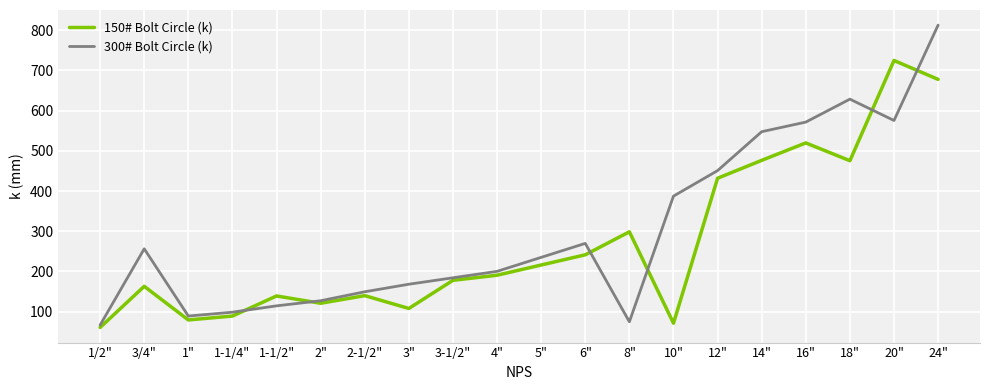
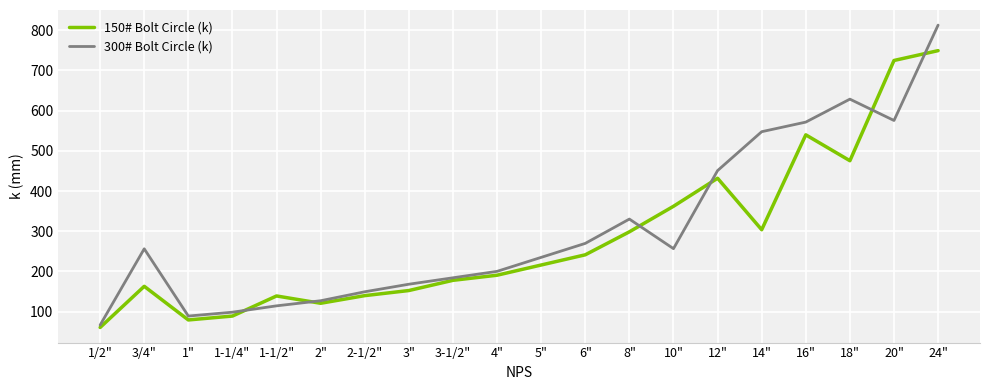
150# Bolt Circle (k), 3": 110 -> 150
300# Bolt Circle (k), 8": 70 -> 330
150# Bolt Circle (k), 10": 70 -> 360
300# Bolt Circle (k), 10": 390 -> 260
150# Bolt Circle (k), 14": 480 -> 300
150# Bolt Circle (k), 16": 520 -> 540
150# Bolt Circle (k), 24": 680 -> 750
